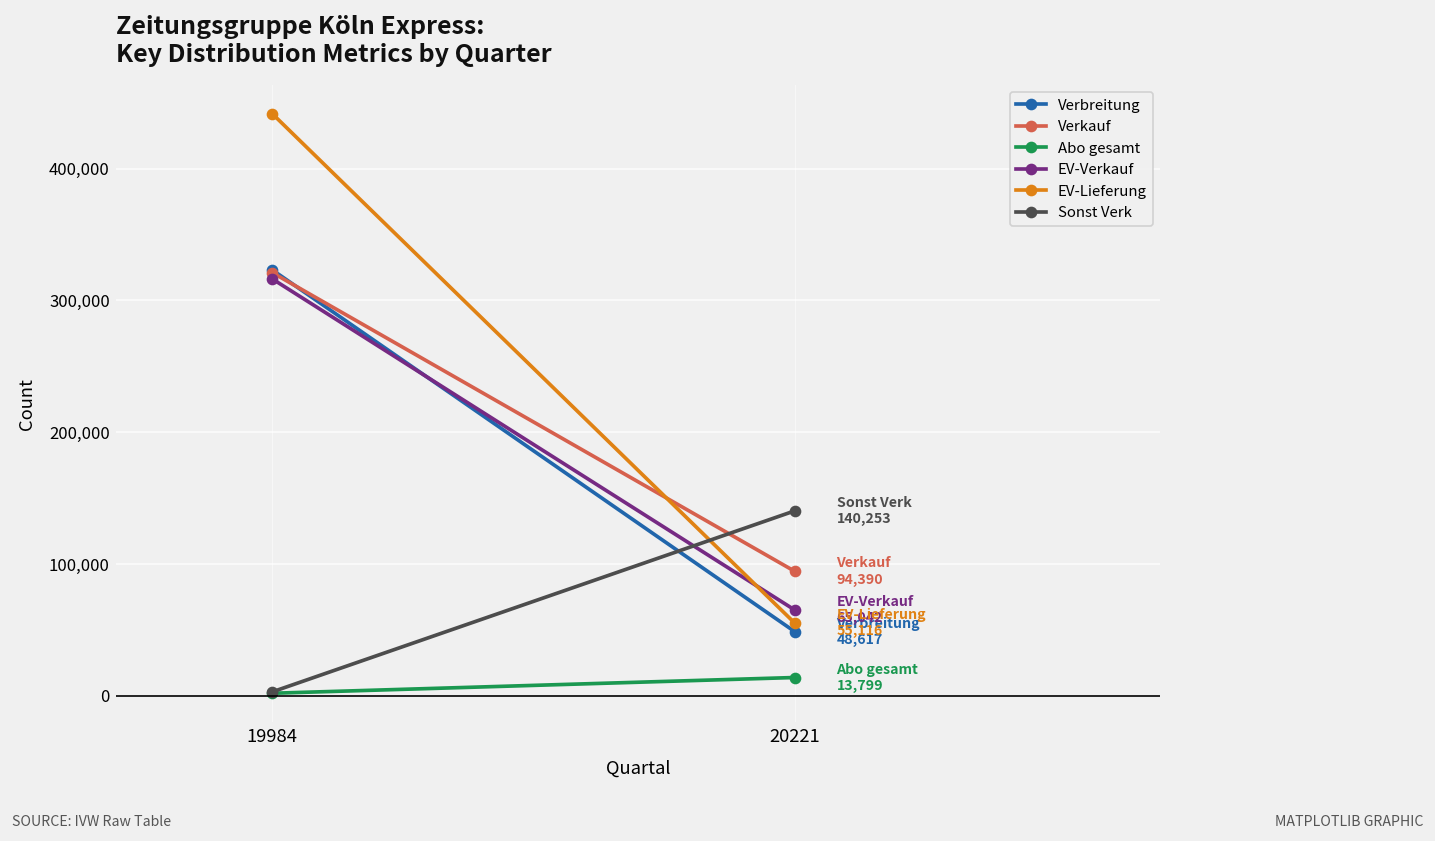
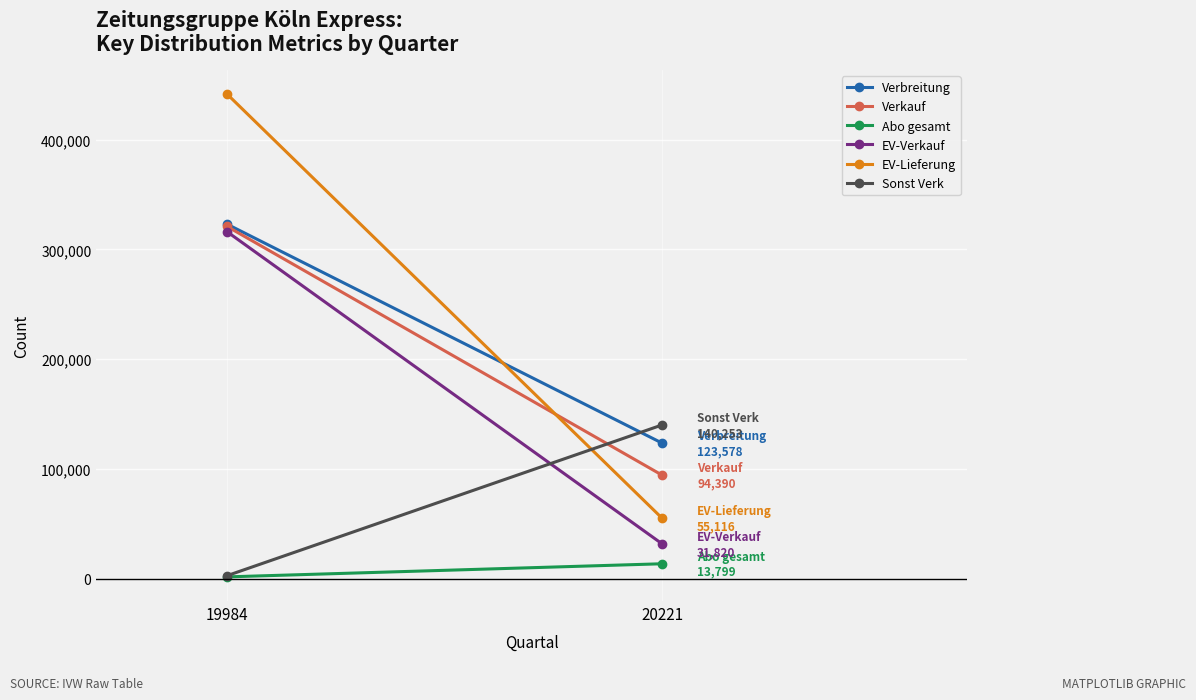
Verbreitung, 20221: 48,617 -> 123,578
EV-Verkauf, 20221: 65,042 -> 31,820
